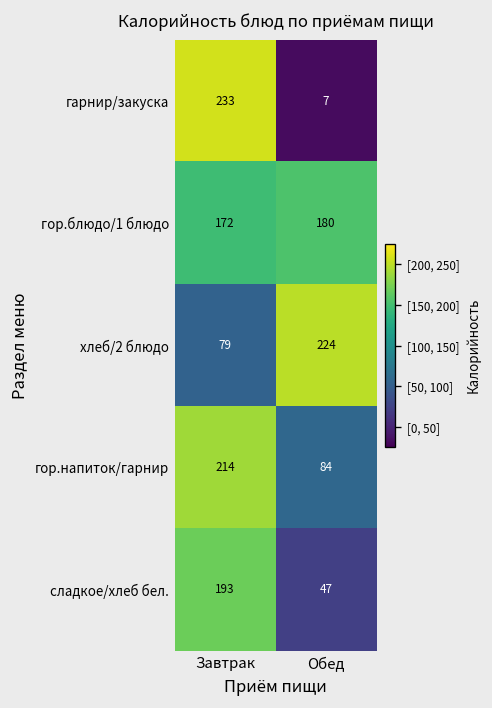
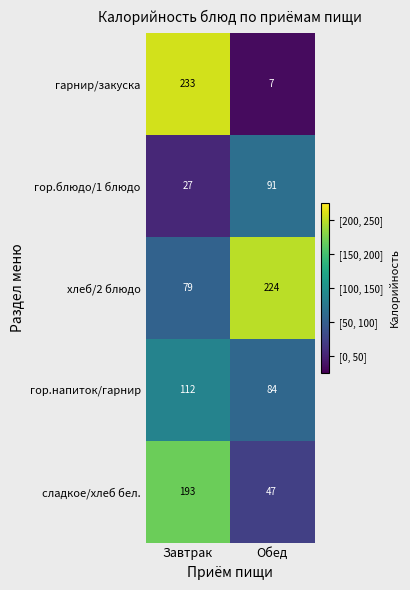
гор.блюдо/1 блюдо, Завтрак: 172 -> 27
гор.блюдо/1 блюдо, Обед: 180 -> 91
гор.напиток/гарнир, Завтрак: 214 -> 112
